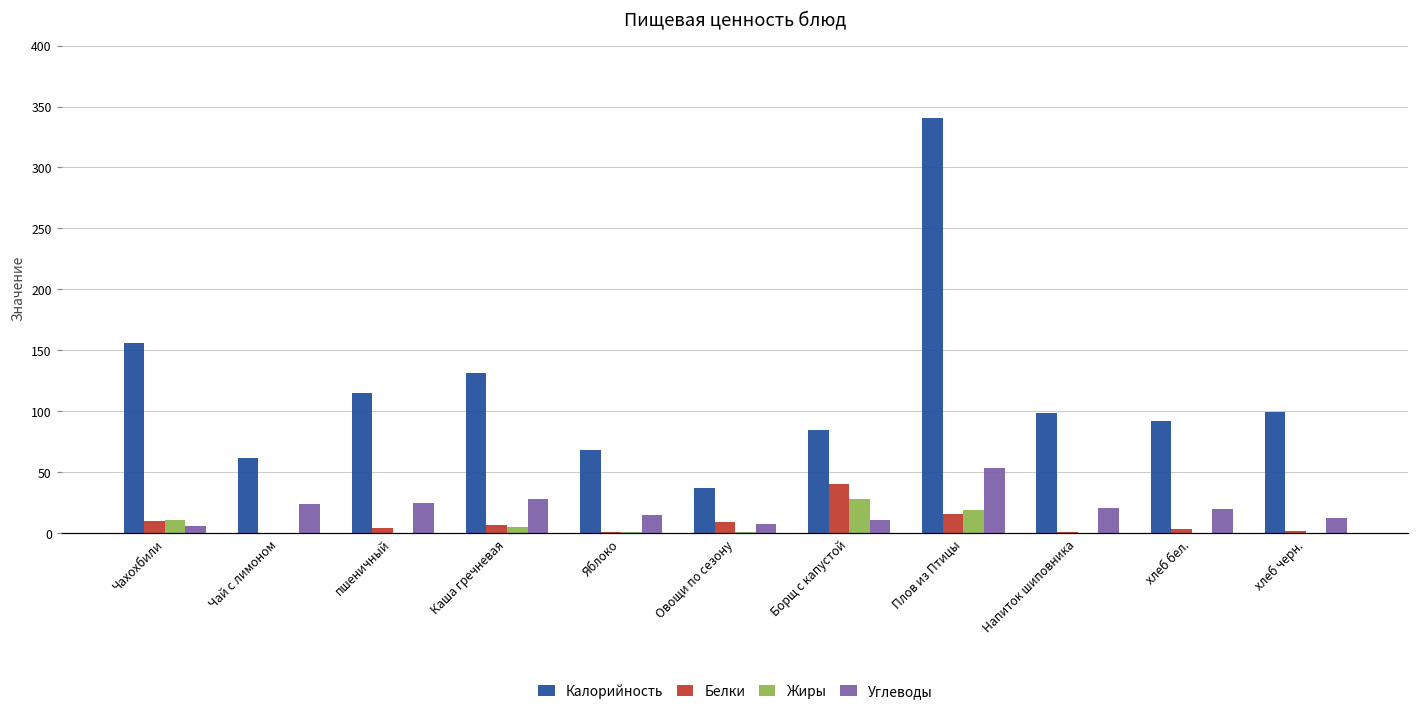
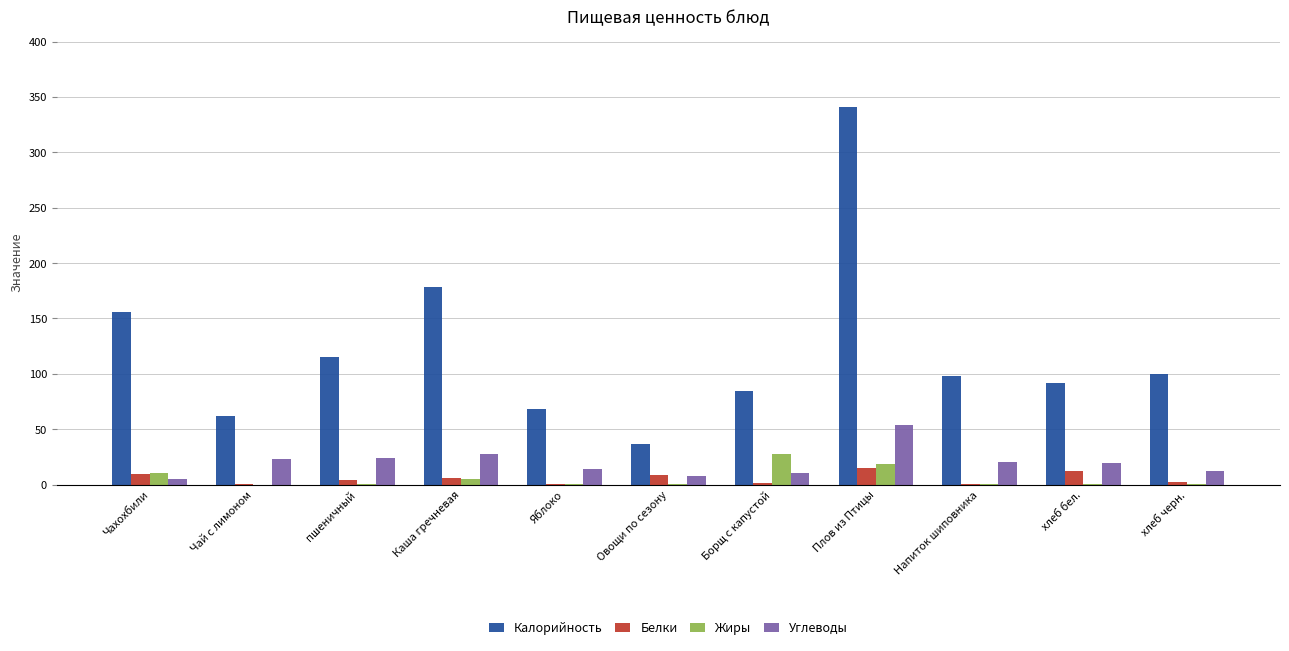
Калорийность, Каша гречневая: 131 -> 178
Белки, Борщ с капустой: 40 -> 2
Белки, хлеб бел.: 3 -> 12
